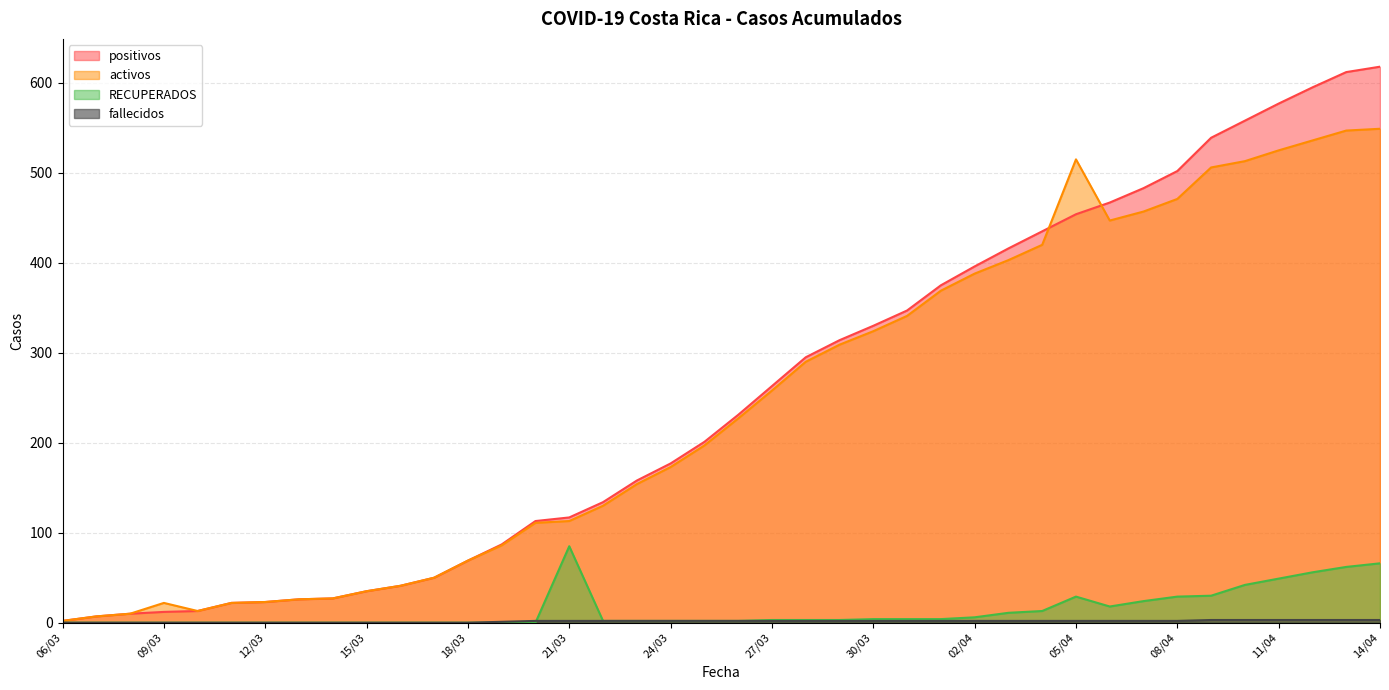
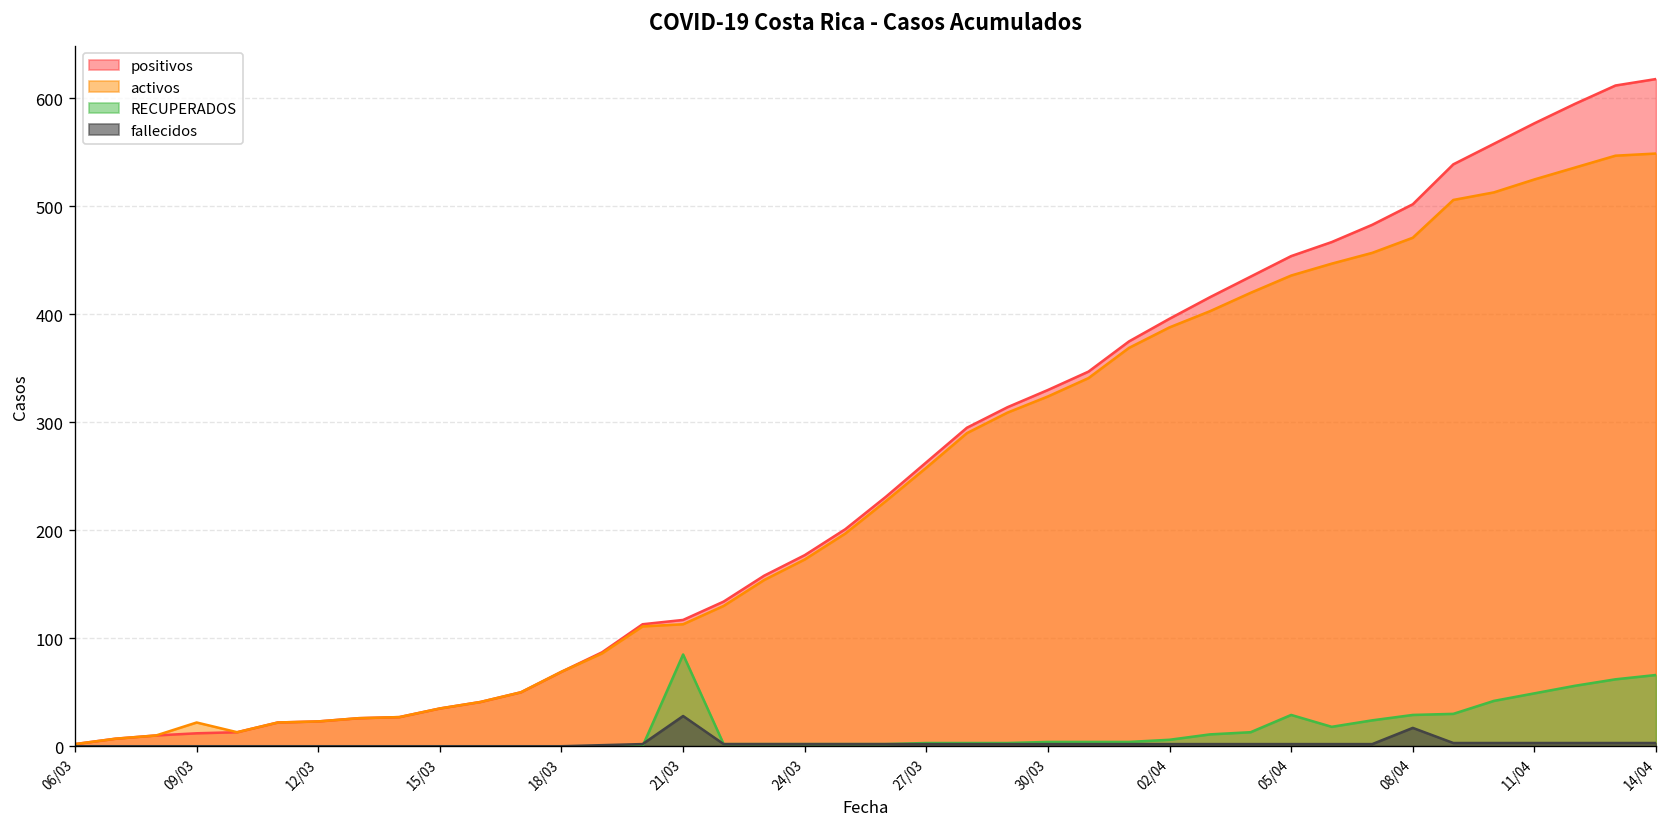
fallecidos, 21/03: 0 -> 30
activos, 05/04: 520 -> 440
fallecidos, 08/04: 0 -> 20
